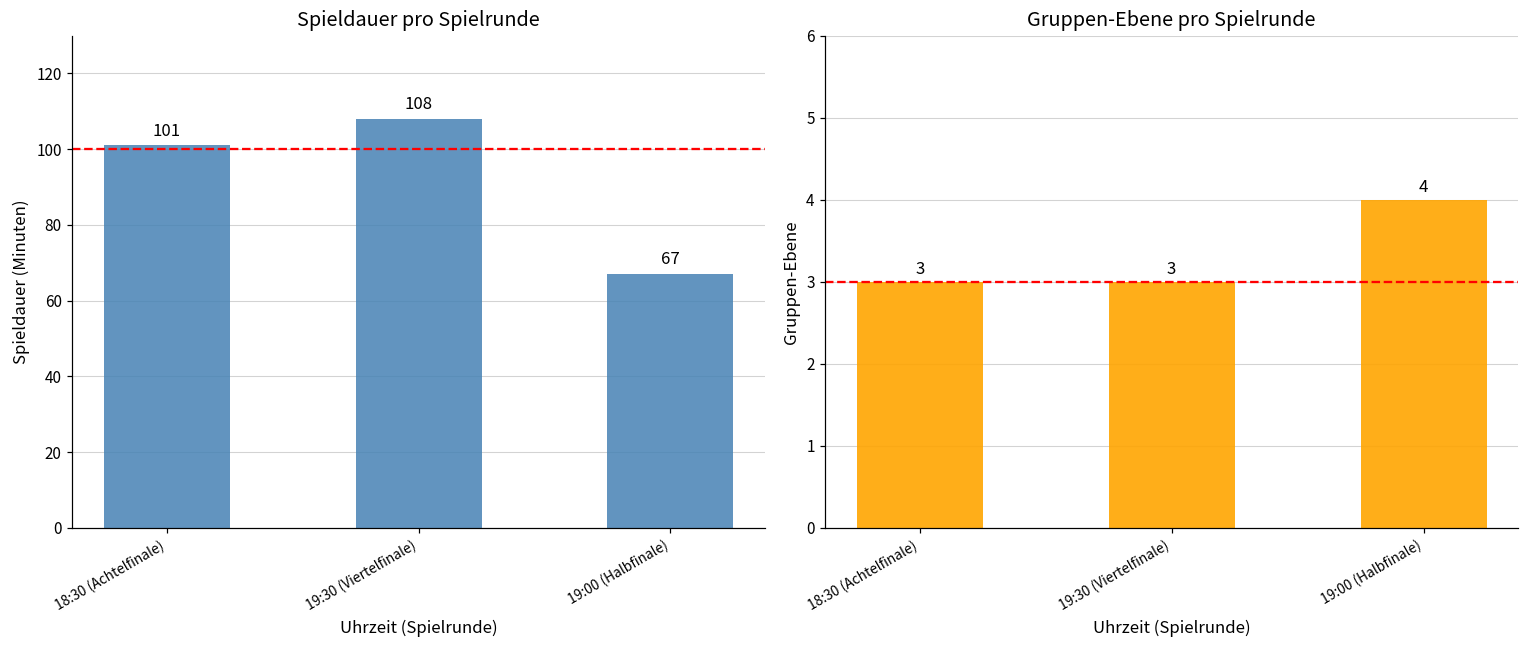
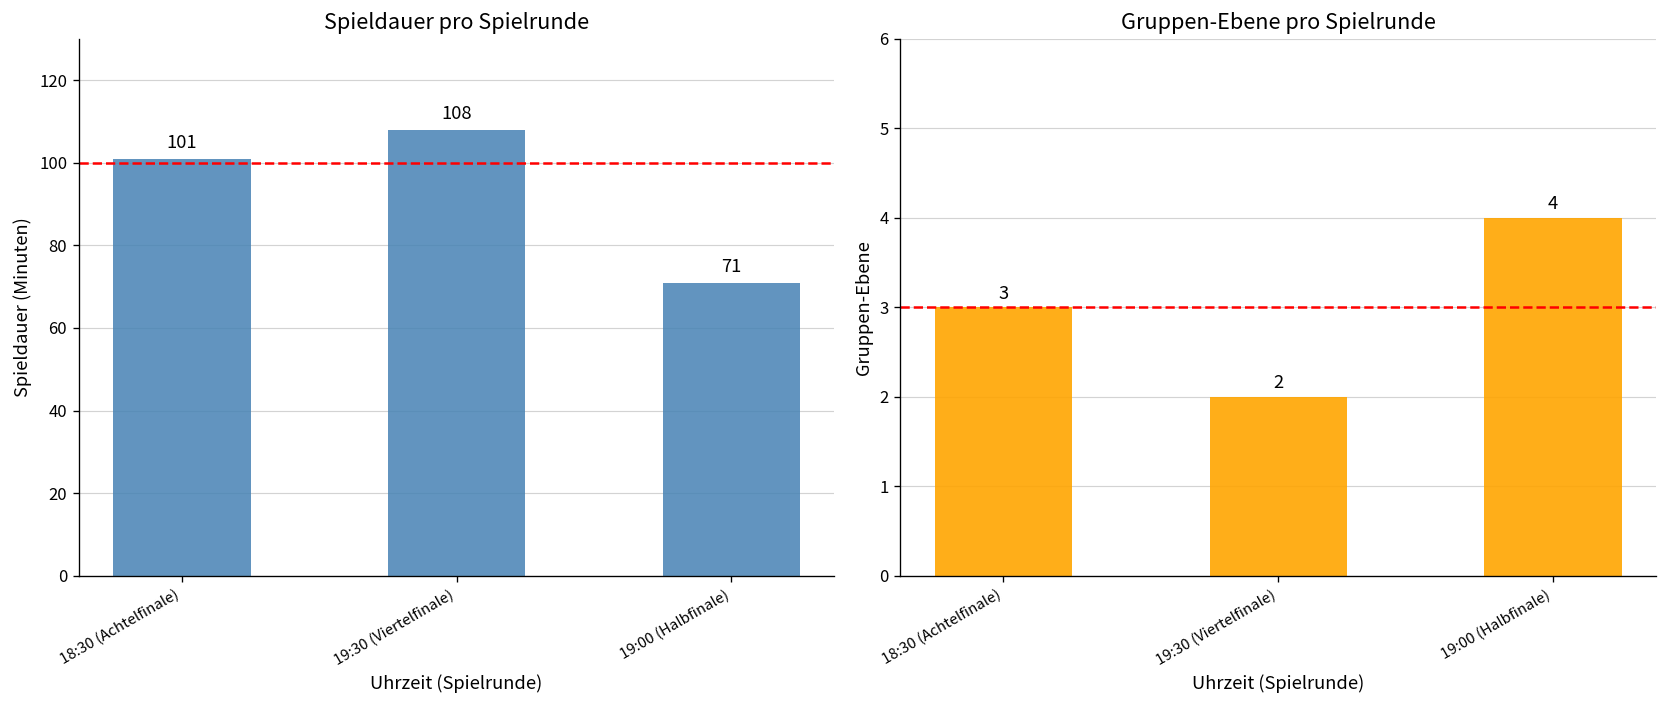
Spieldauer pro Spielrunde, 19:00 (Halbfinale): 67 -> 71
Gruppen-Ebene pro Spielrunde, 19:30 (Viertelfinale): 3 -> 2
